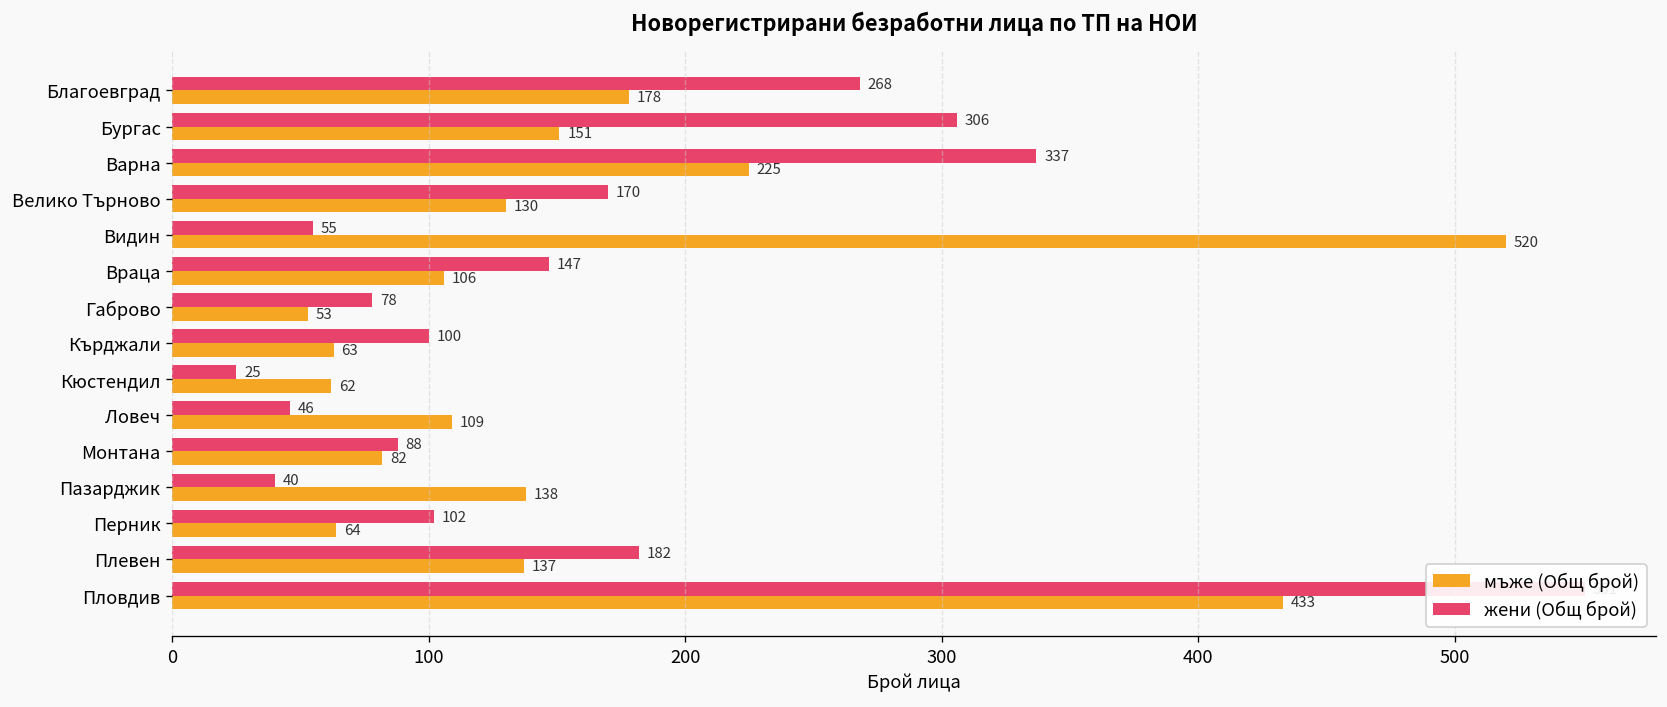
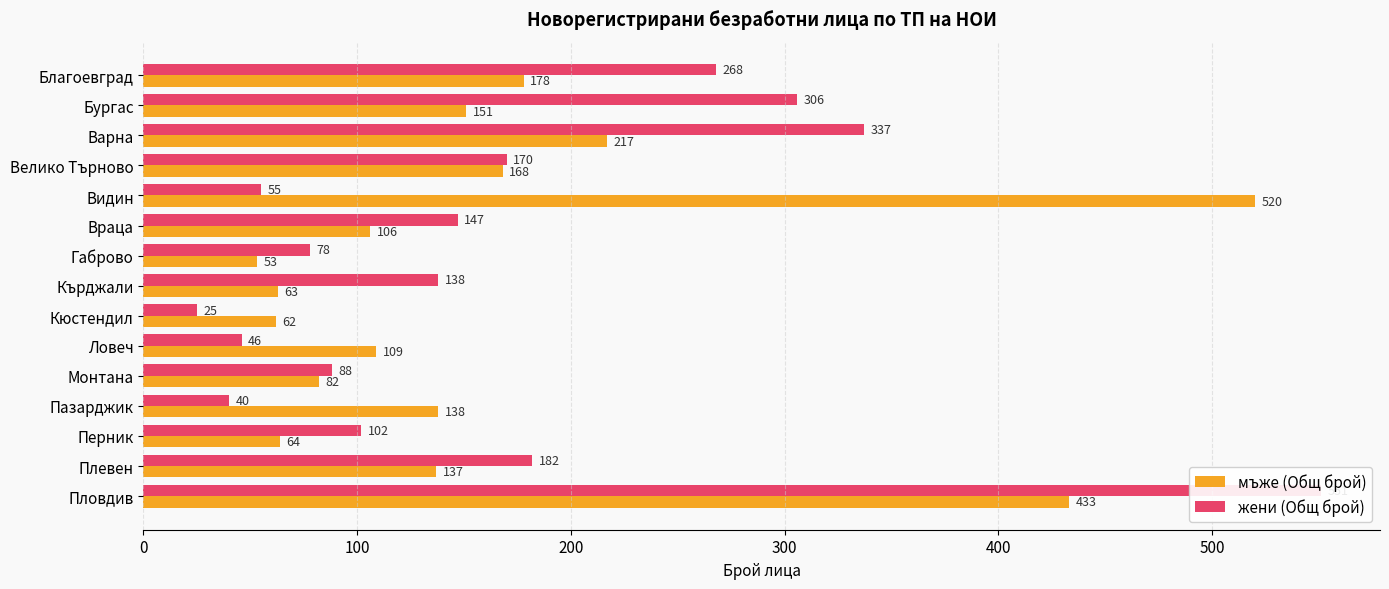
мъже (Общ брой), Варна: 225 -> 217
мъже (Общ брой), Велико Търново: 130 -> 168
жени (Общ брой), Кърджали: 100 -> 138
